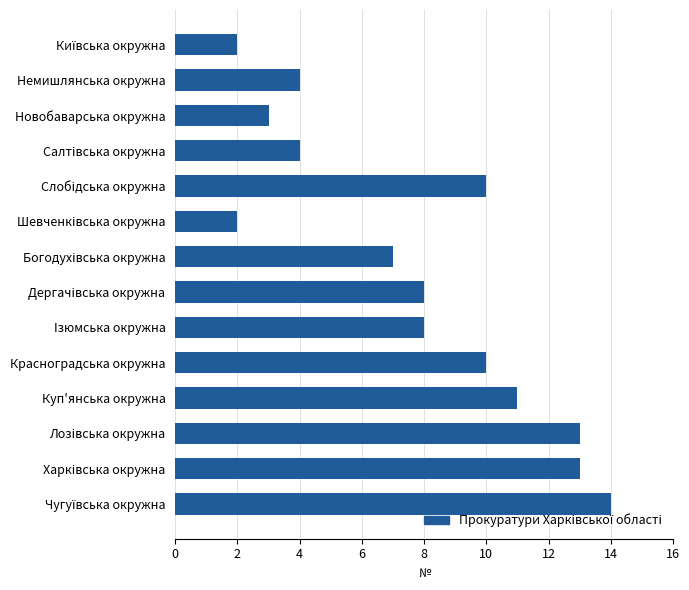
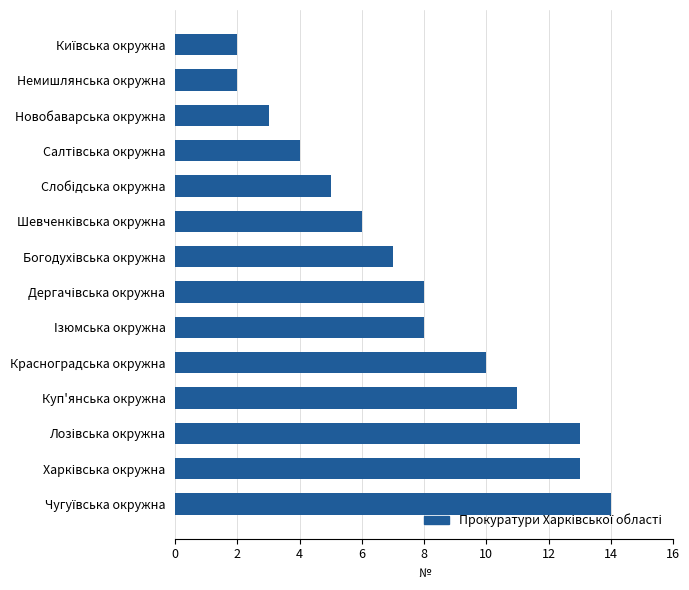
Немишлянська окружна: 4 -> 2
Слобідська окружна: 10 -> 5
Шевченківська окружна: 2 -> 6
